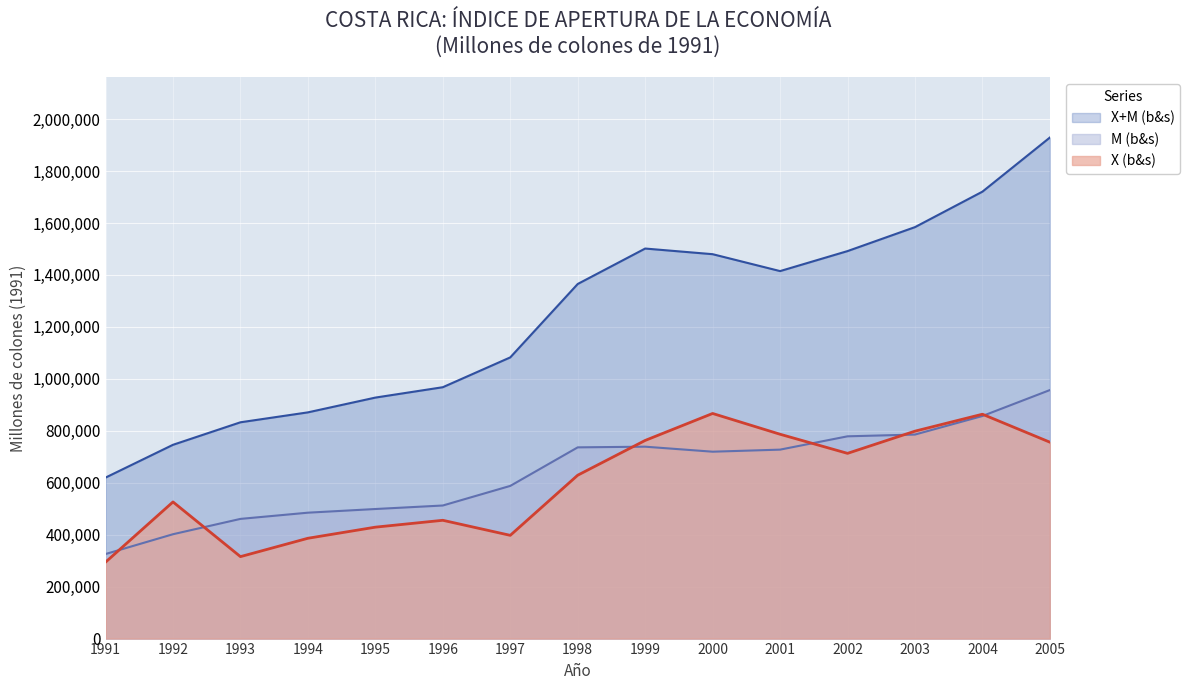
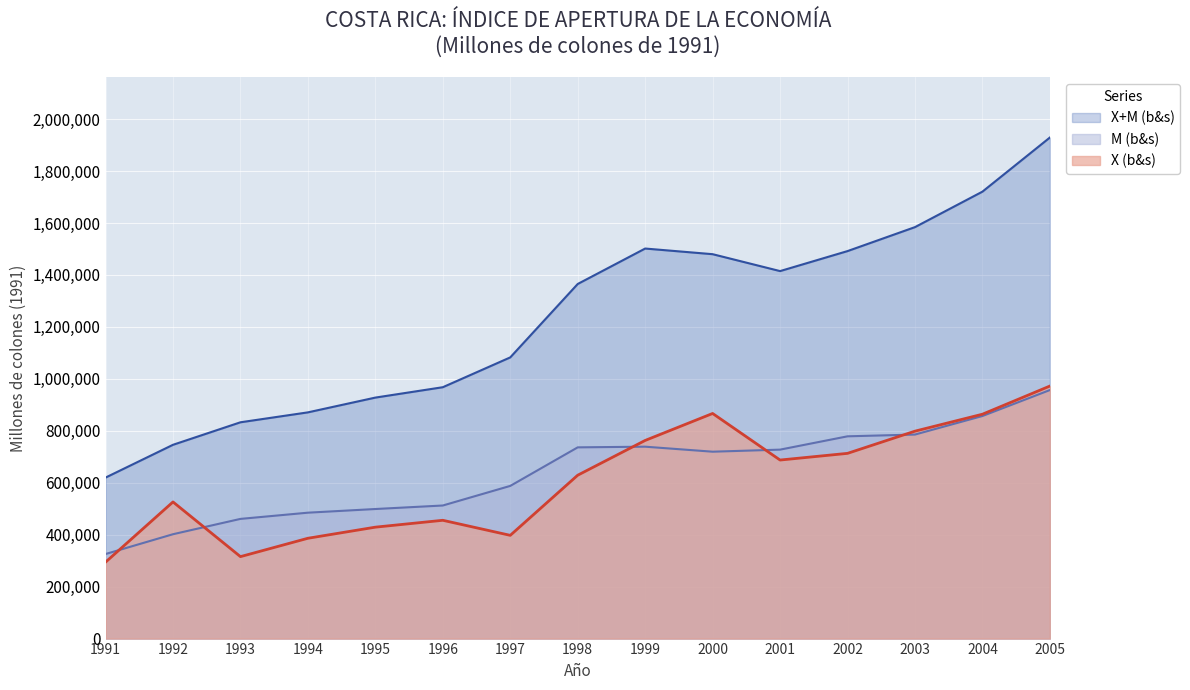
X (b&s), 2001: 790,000 -> 690,000
X (b&s), 2005: 760,000 -> 970,000
